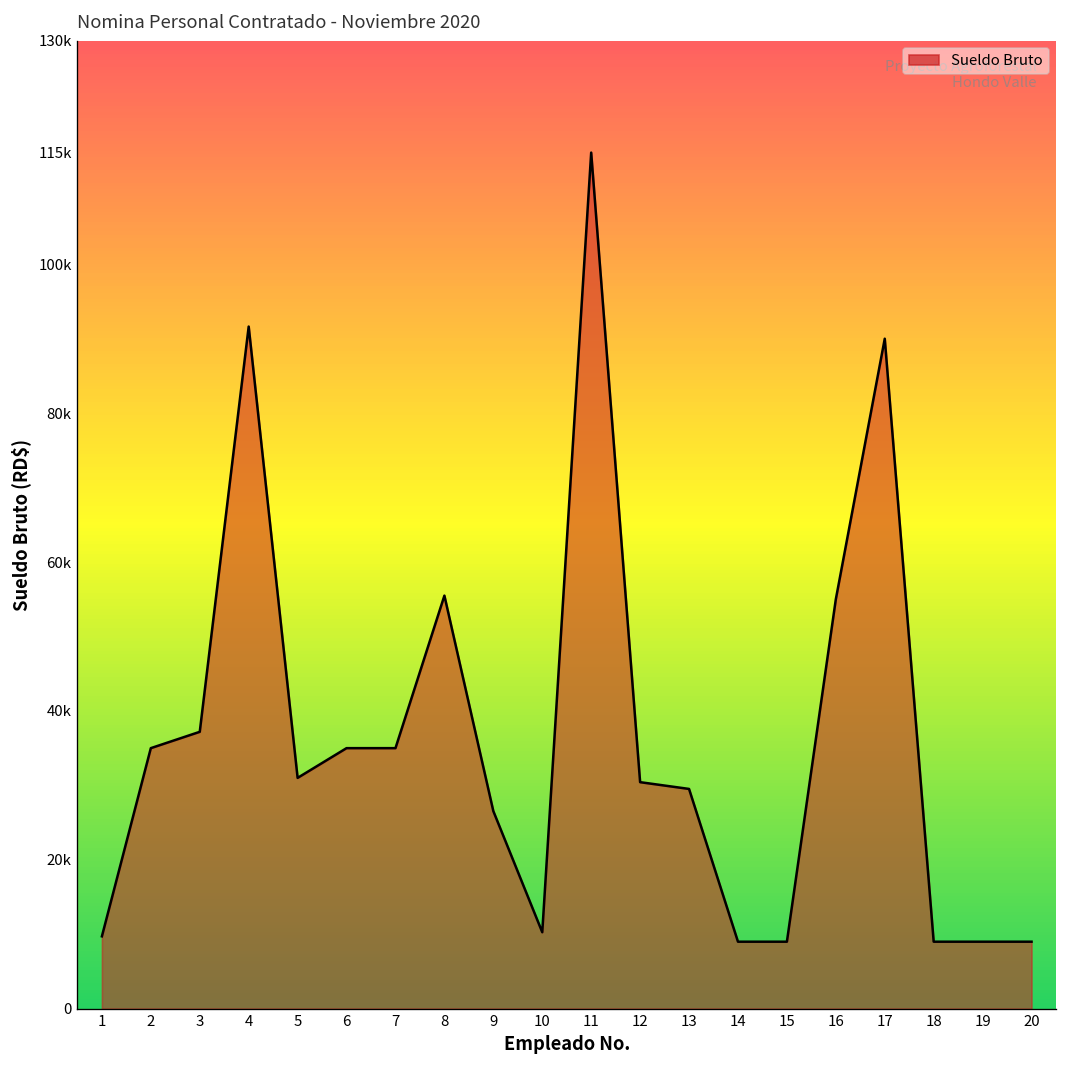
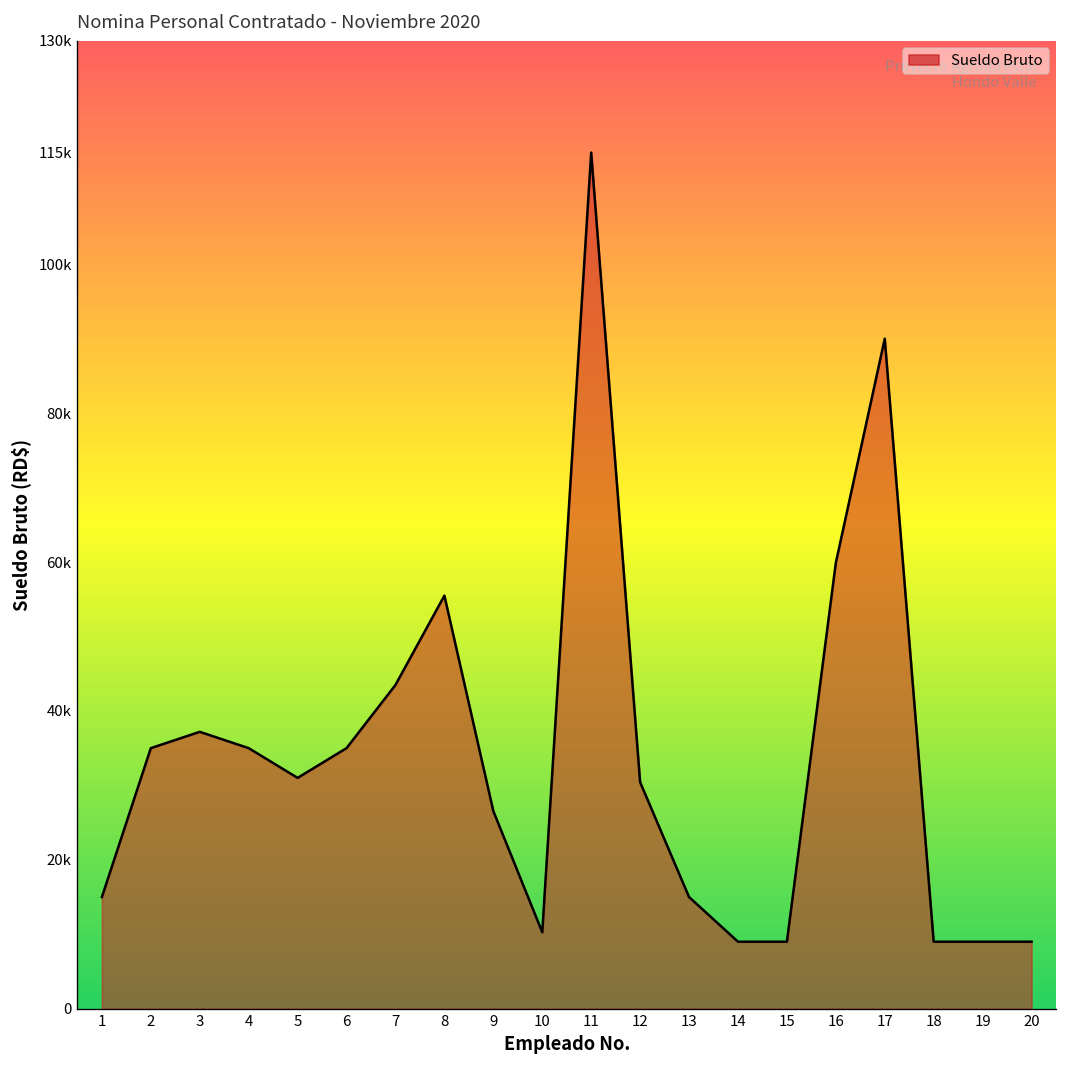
1: 10000 -> 15000
4: 92000 -> 35000
7: 35000 -> 43000
13: 30000 -> 15000
16: 55000 -> 60000
